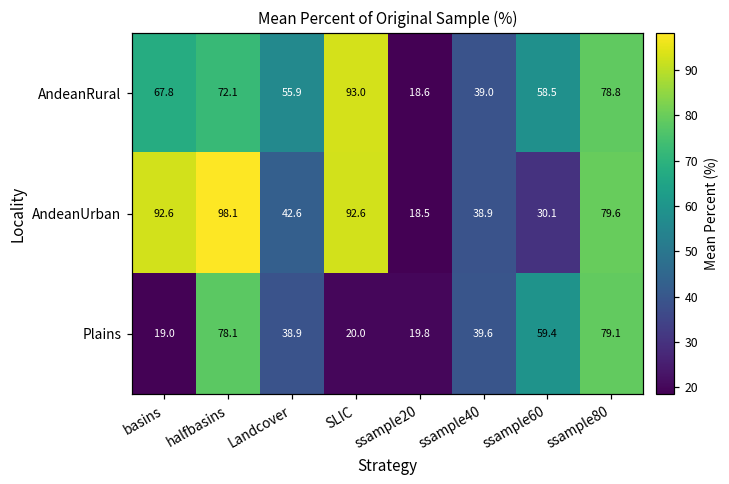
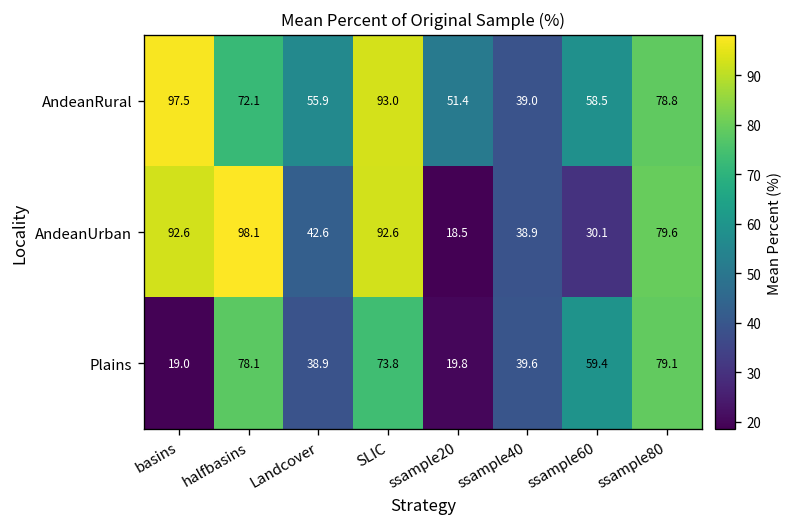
AndeanRural, basins: 67.8 -> 97.5
AndeanRural, ssample20: 18.6 -> 51.4
Plains, SLIC: 20.0 -> 73.8
